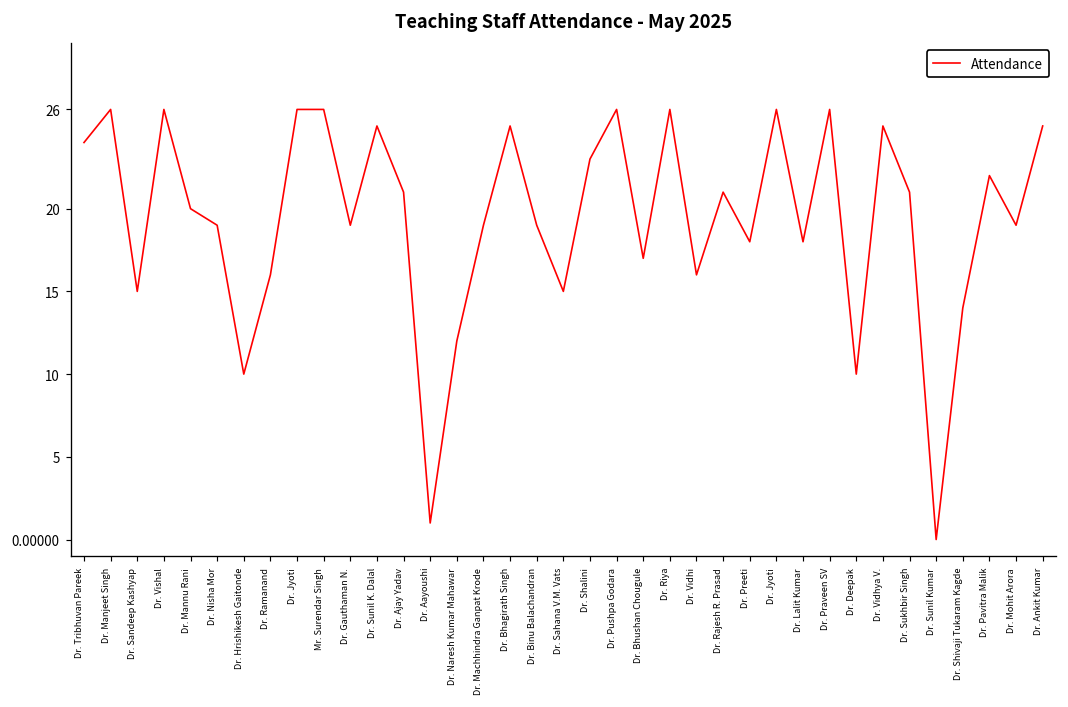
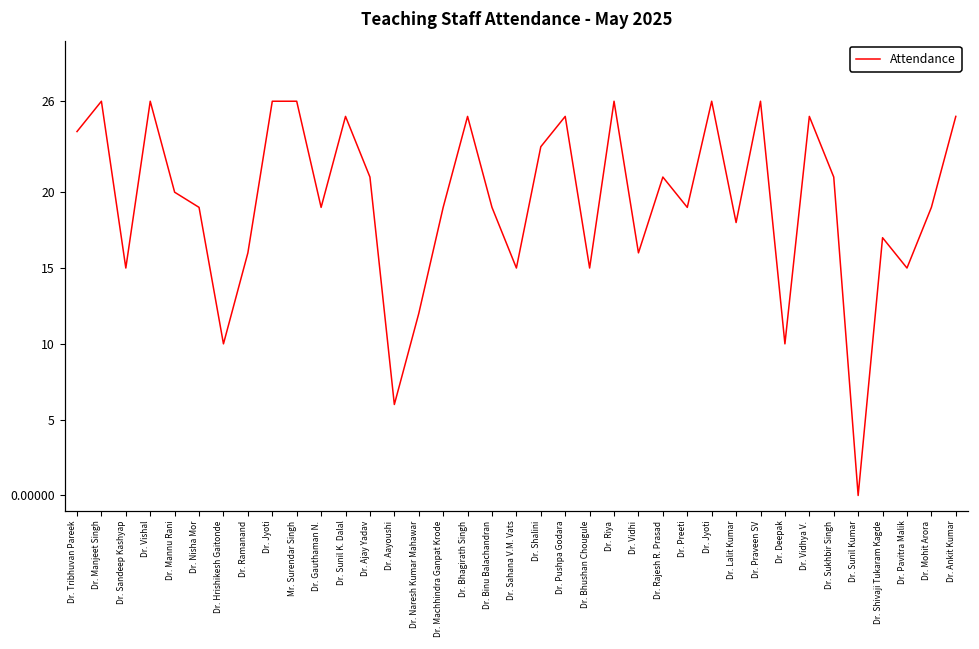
Dr. Aayoushi: 1 -> 6
Dr. Pushpa Godara: 26 -> 25
Dr. Bhushan Chougule: 17 -> 15
Dr. Preeti: 18 -> 19
Dr. Shivaji Tukaram Kagde: 14 -> 17
Dr. Pavitra Malik: 22 -> 15
